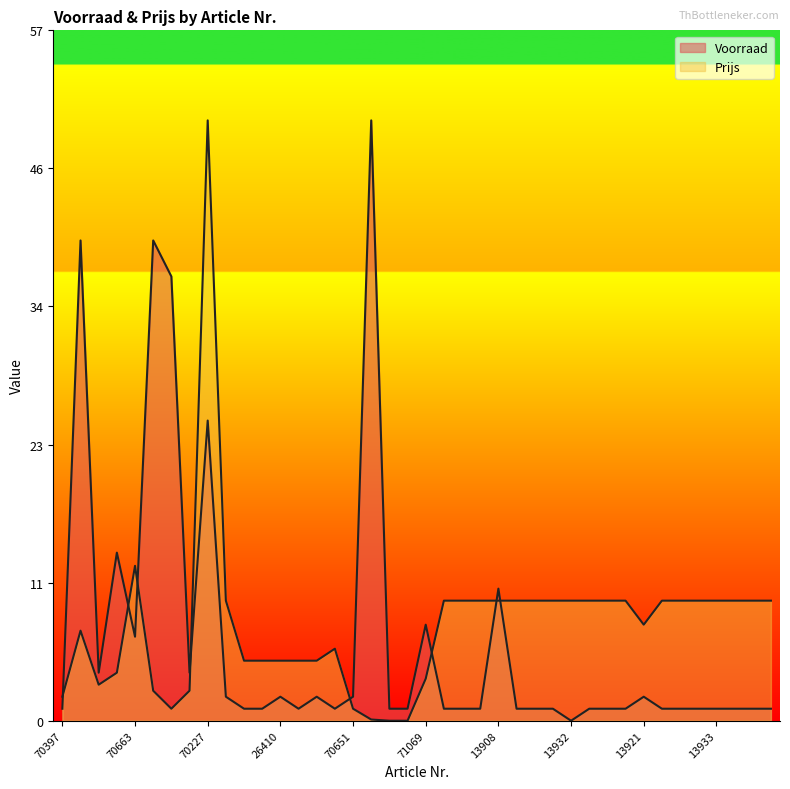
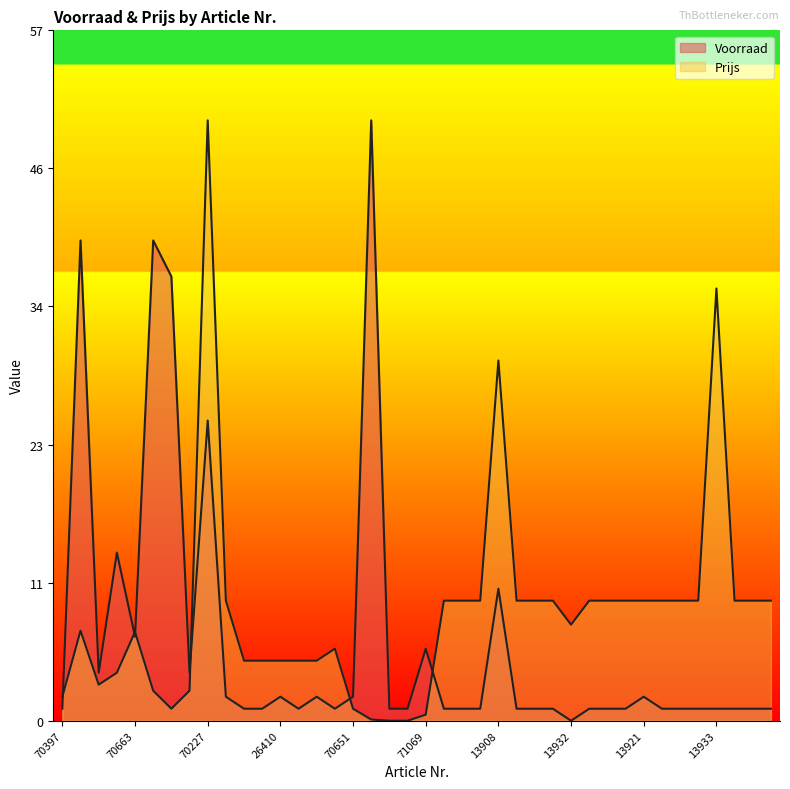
Prijs, 70663: 12.9 -> 7.4
Voorraad, 71069: 8 -> 6
Prijs, 71069: 3.5 -> 0.5
Prijs, 13908: 10 -> 30
Prijs, 13932: 10 -> 8
Prijs, 13921: 8 -> 10
Prijs, 13933: 10 -> 36
